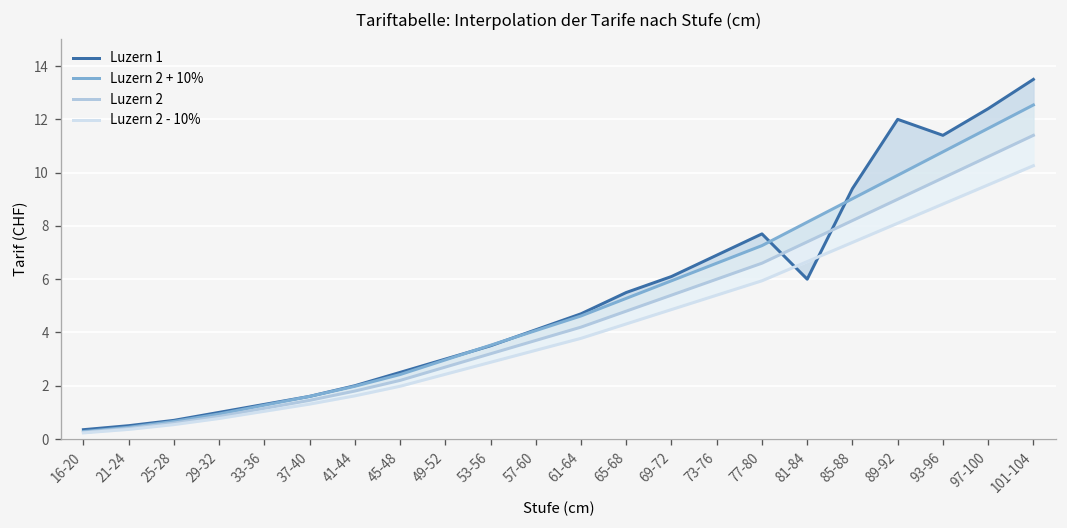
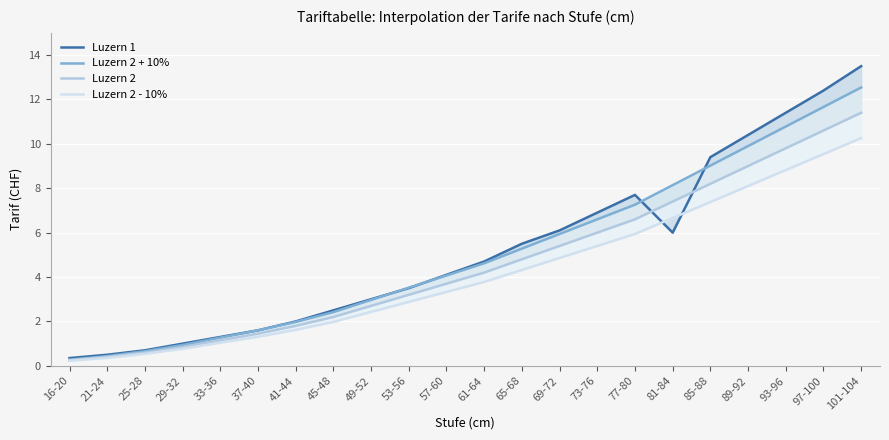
Luzern 1, 89-92: 12.0 -> 10.4
